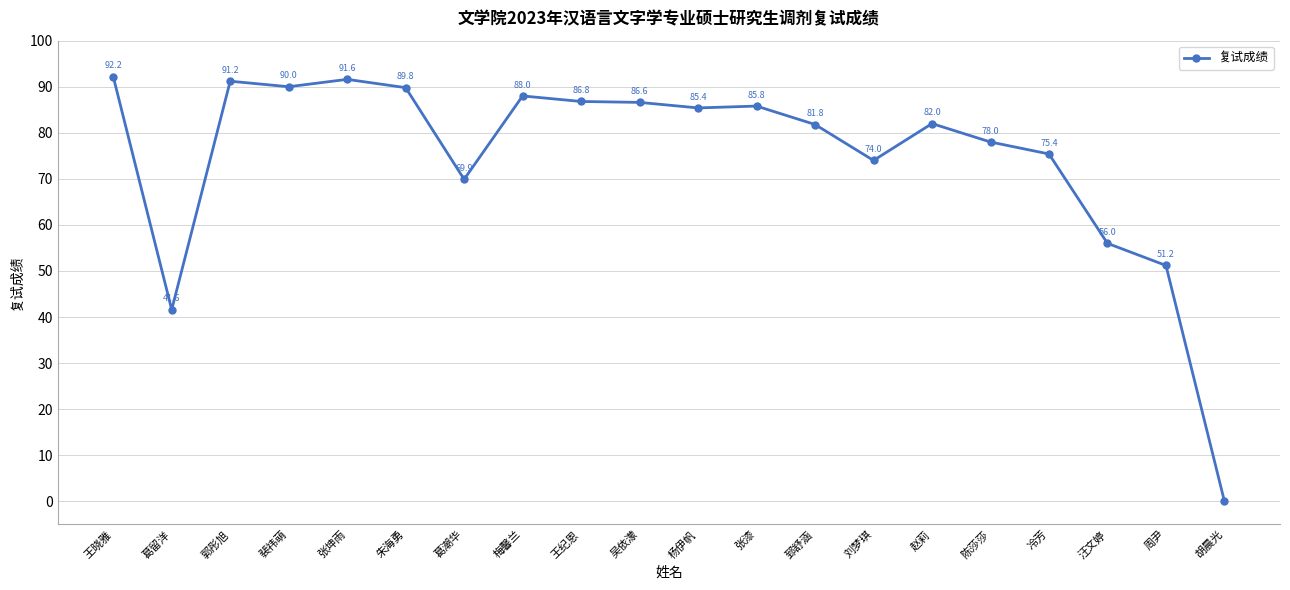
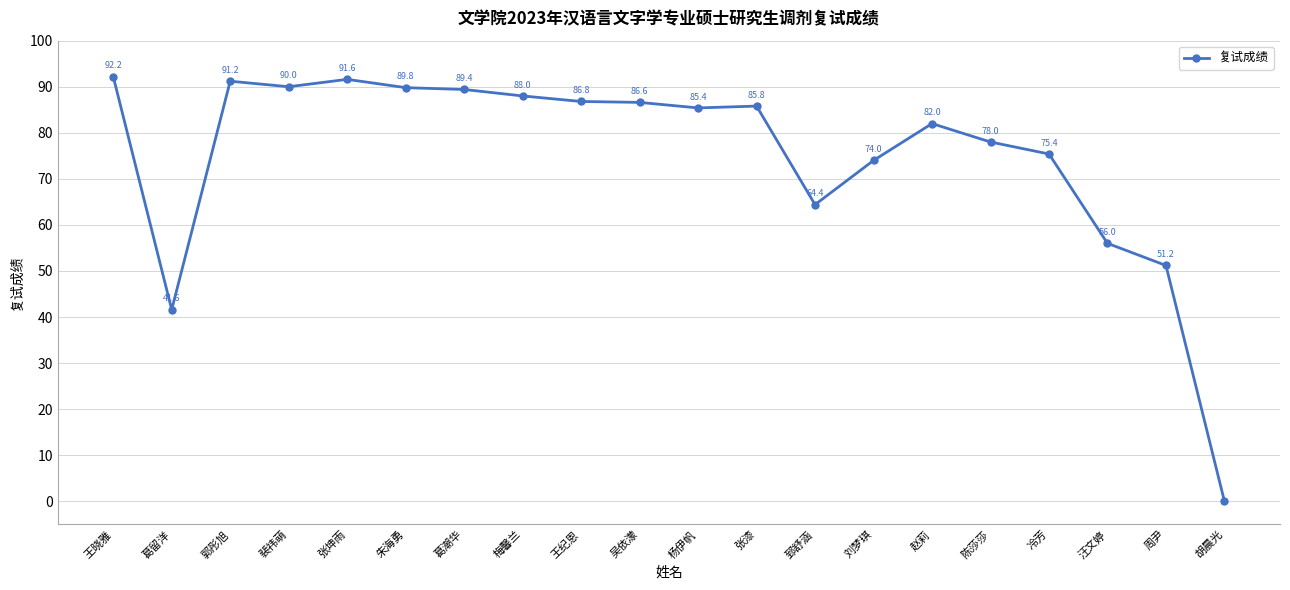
葛潮华: 69.9 -> 89.4
郅舒涵: 81.8 -> 64.4
